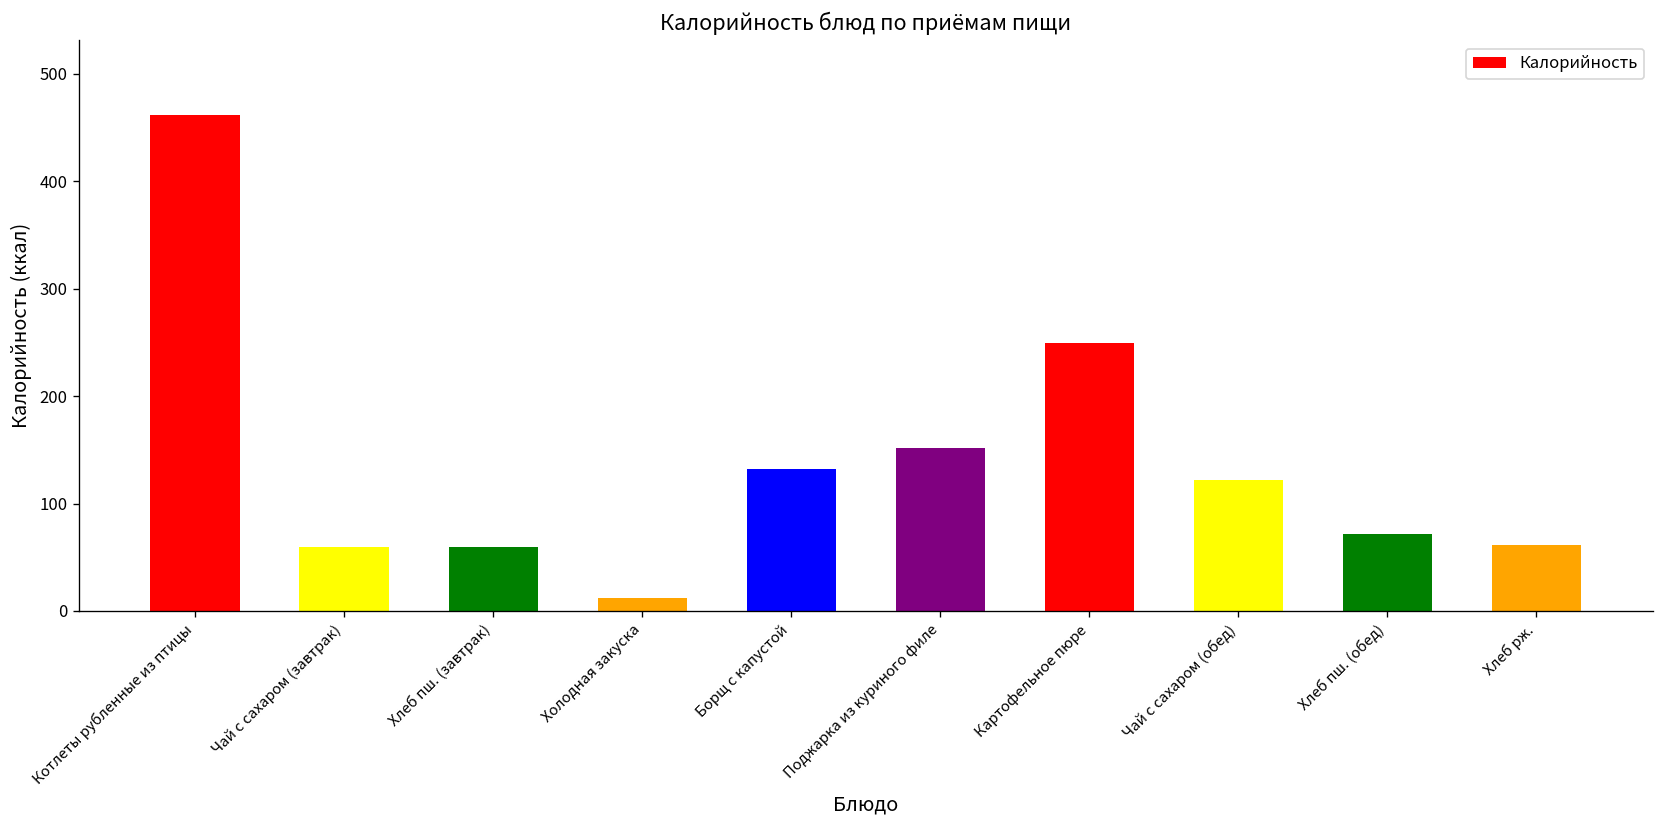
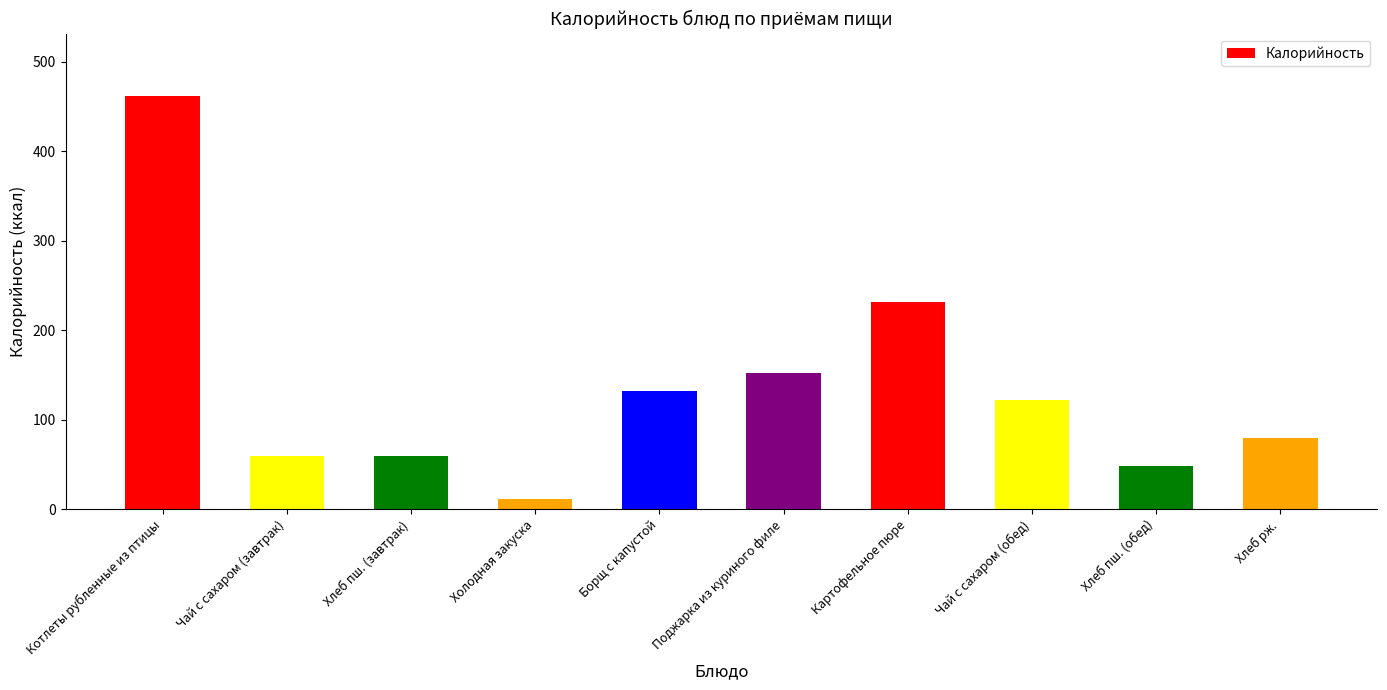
Картофельное пюре: 250 -> 230
Хлеб пш. (обед): 70 -> 50
Хлеб рж.: 60 -> 80
